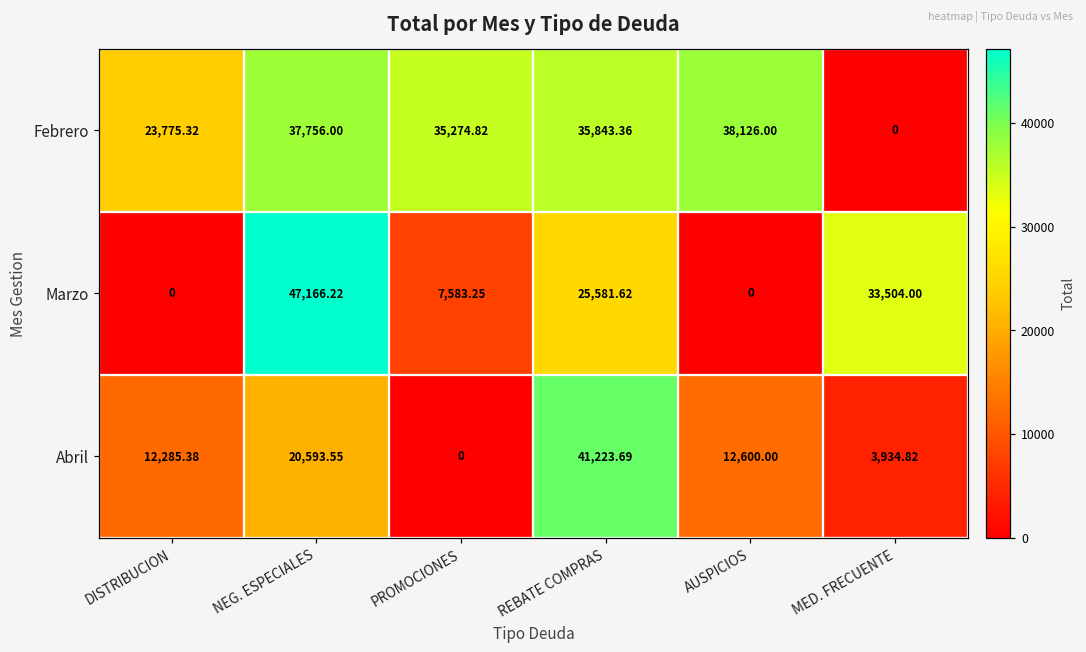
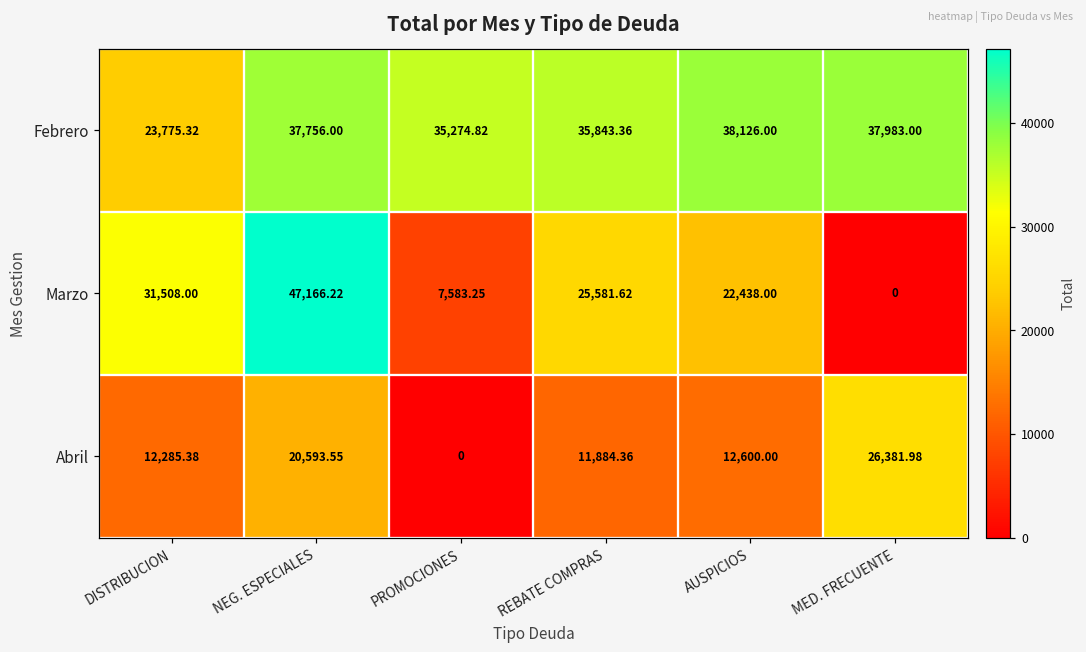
Febrero, MED. FRECUENTE: 0 -> 37,983.00
Marzo, DISTRIBUCION: 0 -> 31,508.00
Marzo, AUSPICIOS: 0 -> 22,438.00
Marzo, MED. FRECUENTE: 33,504.00 -> 0
Abril, REBATE COMPRAS: 41,223.69 -> 11,884.36
Abril, MED. FRECUENTE: 3,934.82 -> 26,381.98
